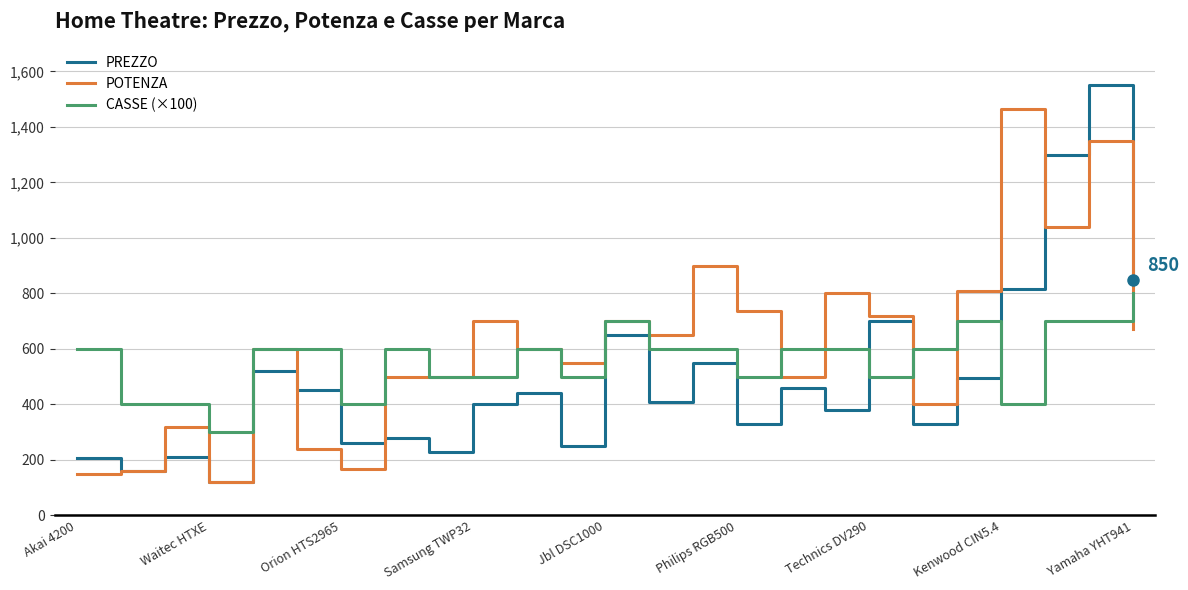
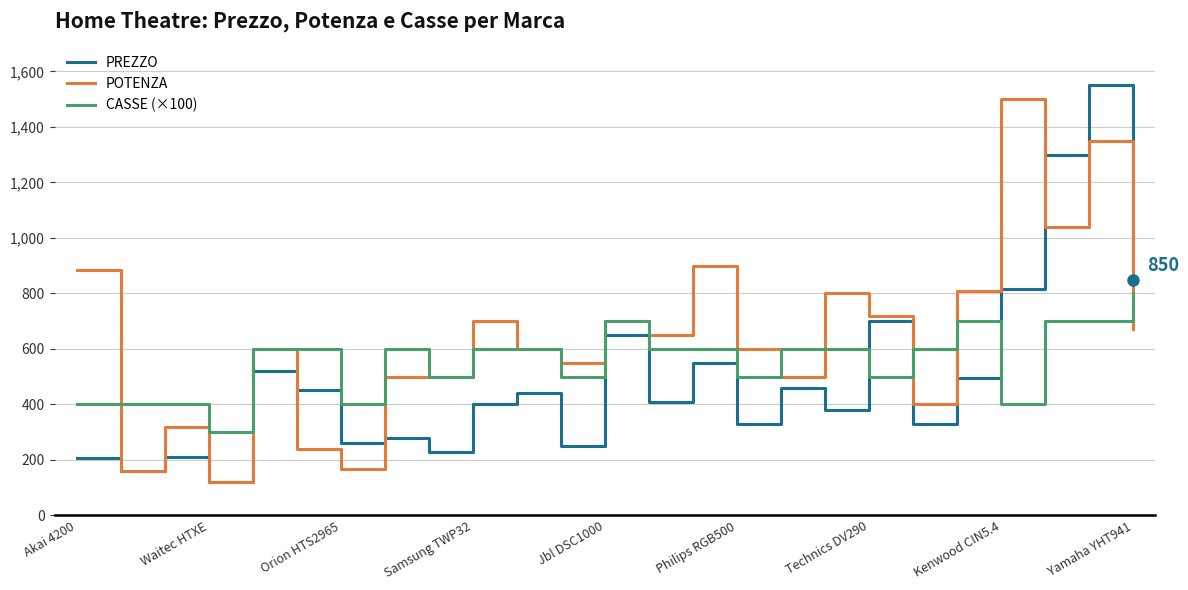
POTENZA, Akai 4200: 150 -> 890
CASSE (×100), Akai 4200: 600 -> 400
CASSE (×100), Samsung TWP32: 500 -> 600
POTENZA, Philips RGB500: 740 -> 600
POTENZA, Kenwood CIN5.4: 1,460 -> 1,500
